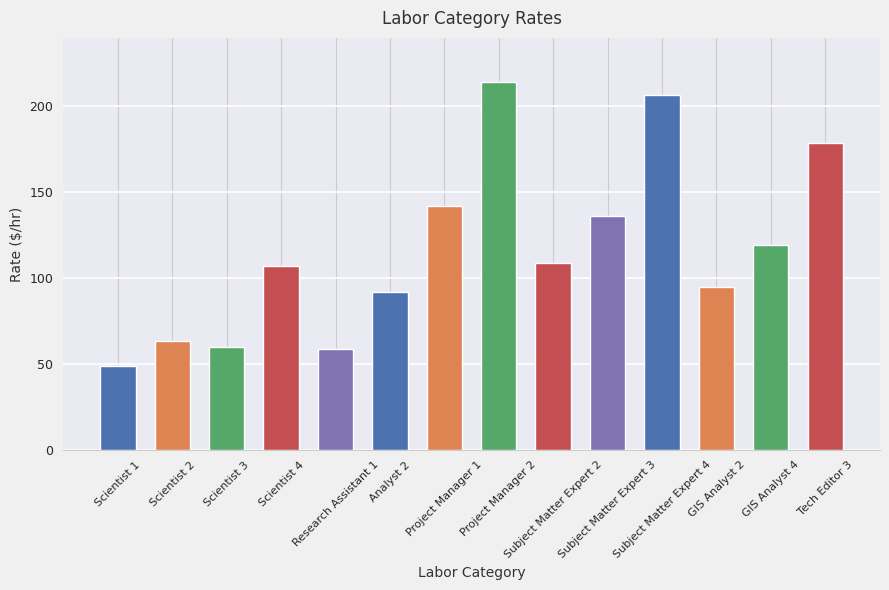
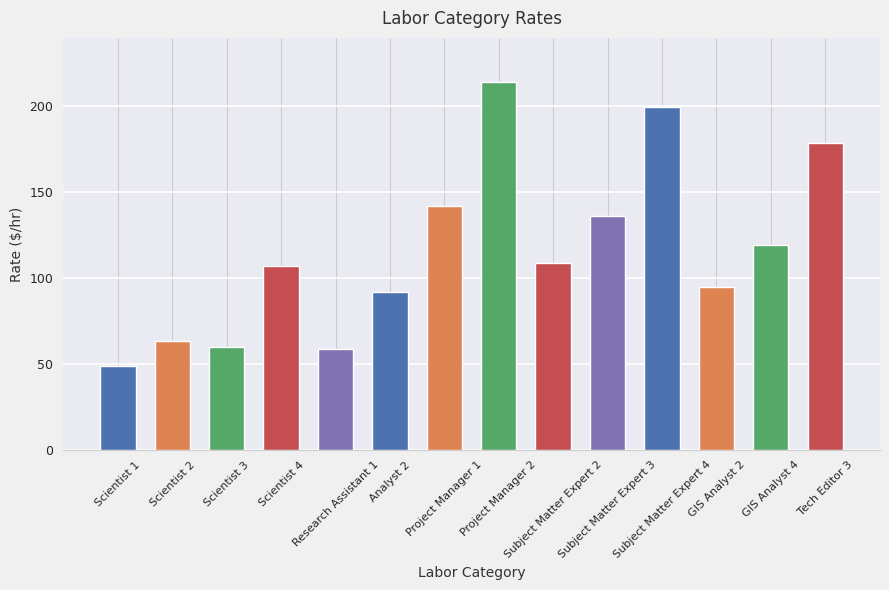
Subject Matter Expert 4: 206 -> 200
